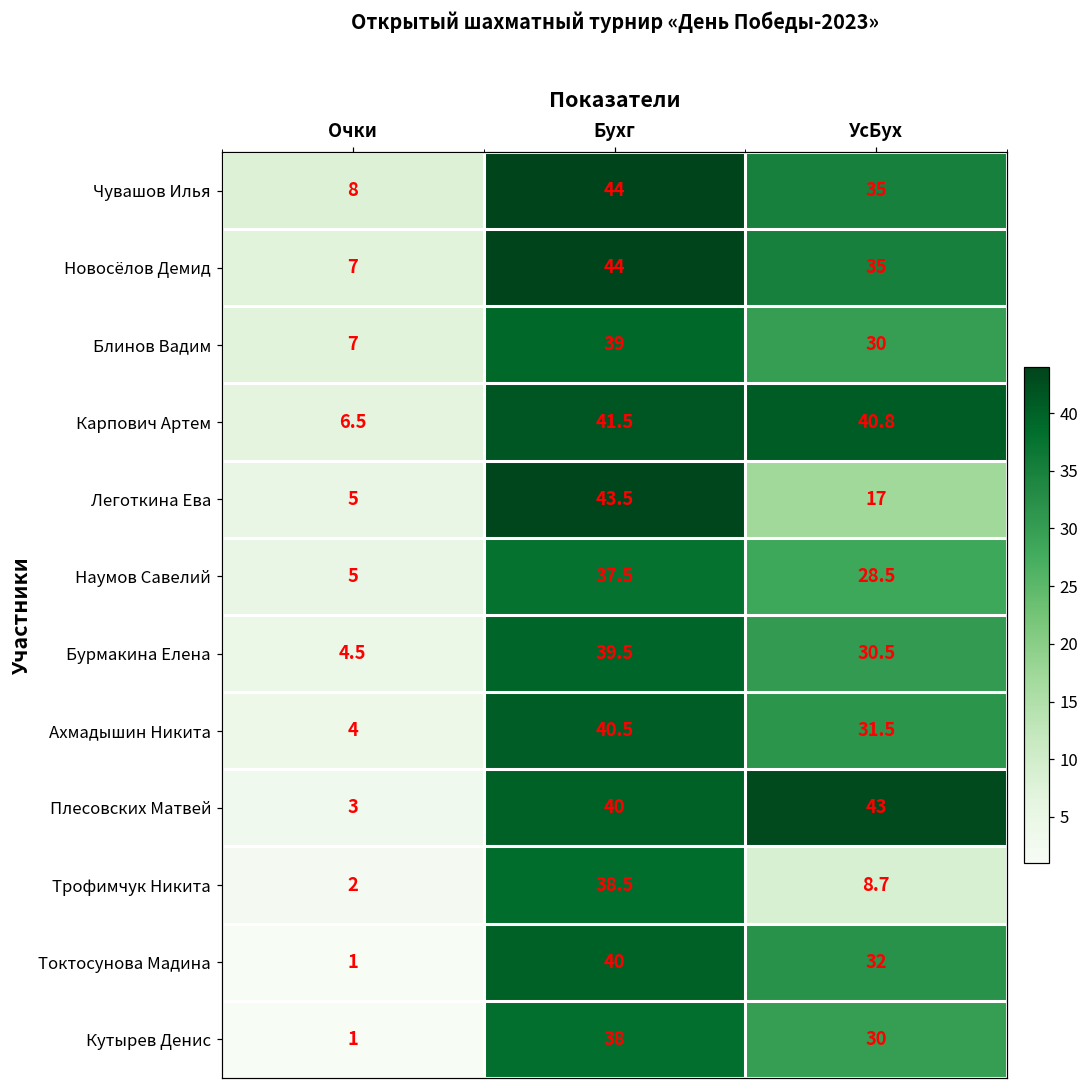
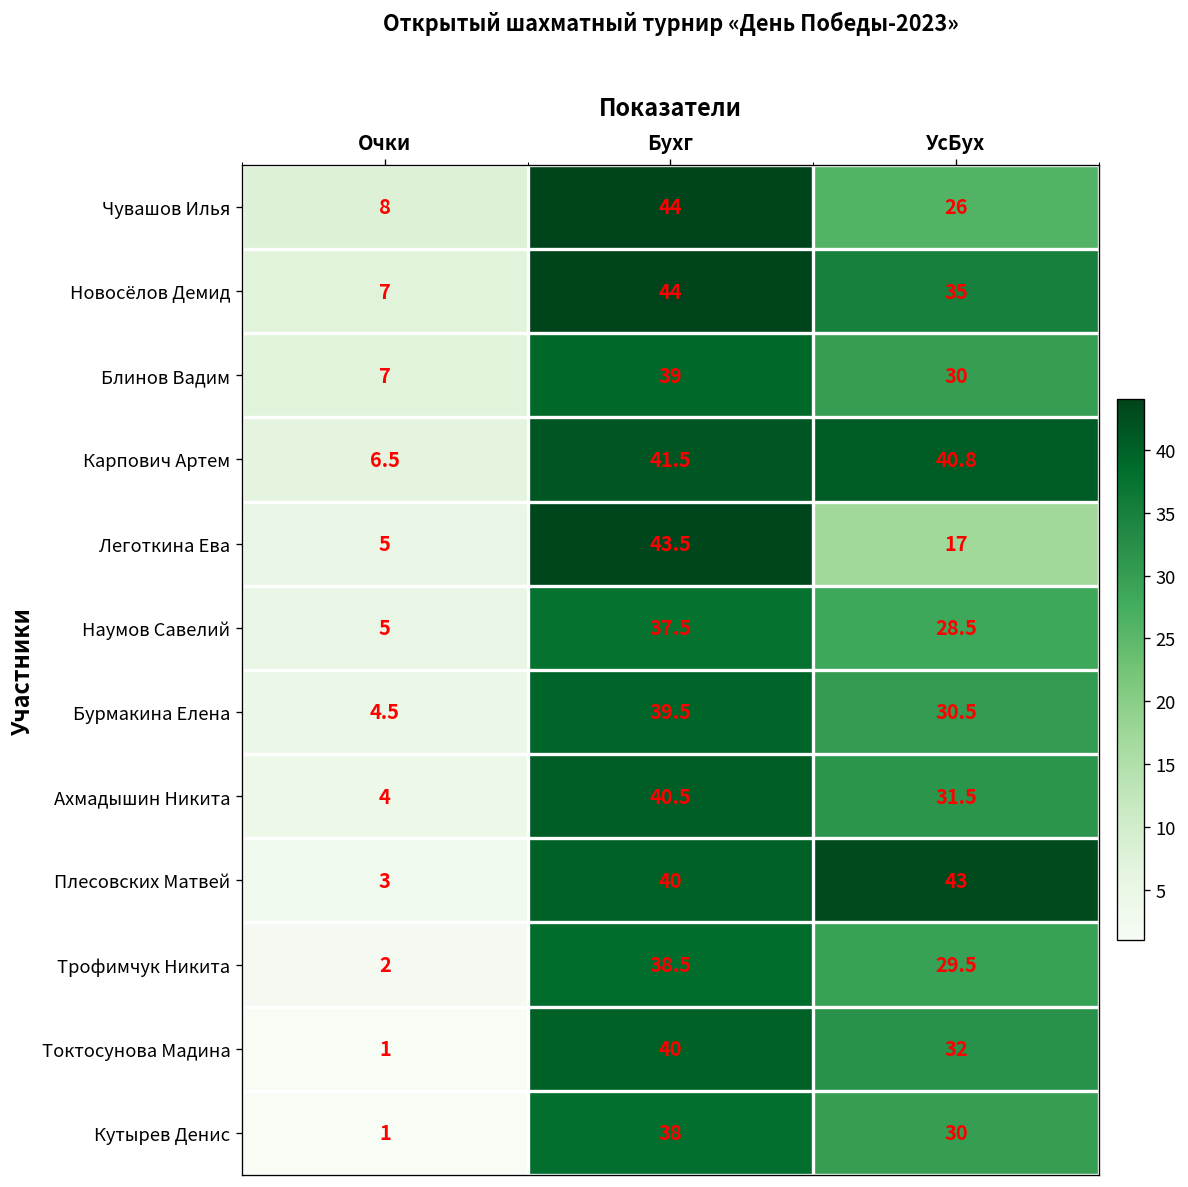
Чувашов Илья, УсБух: 35 -> 26
Трофимчук Никита, УсБух: 8.7 -> 29.5
